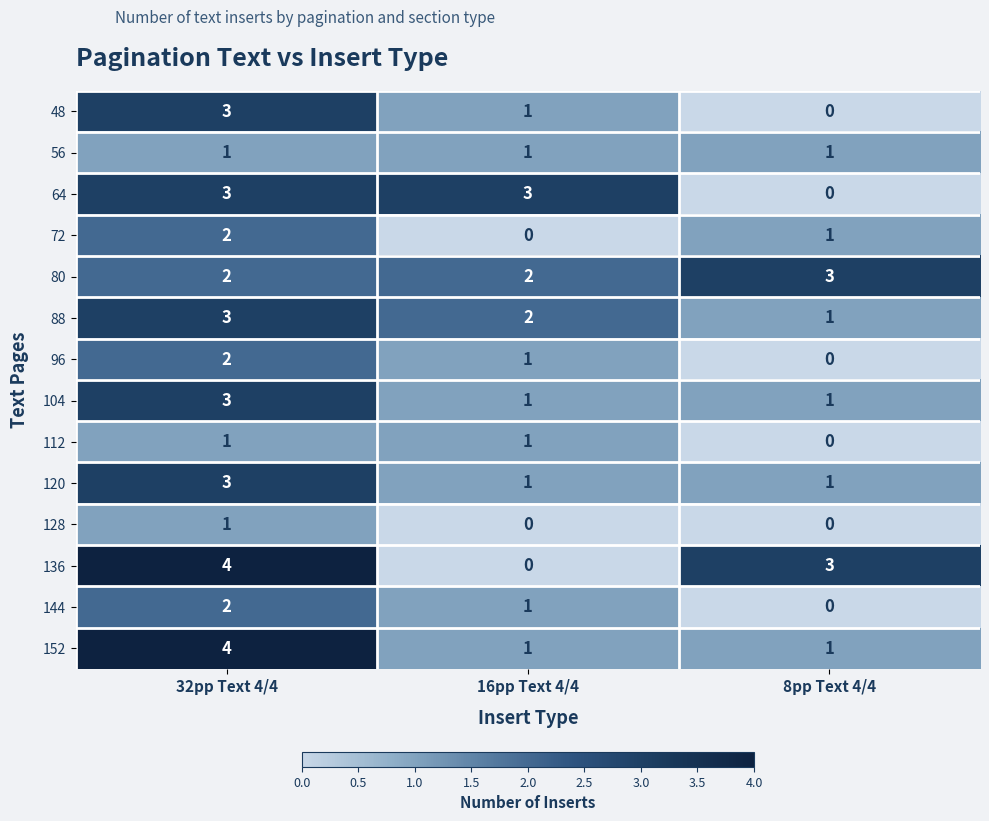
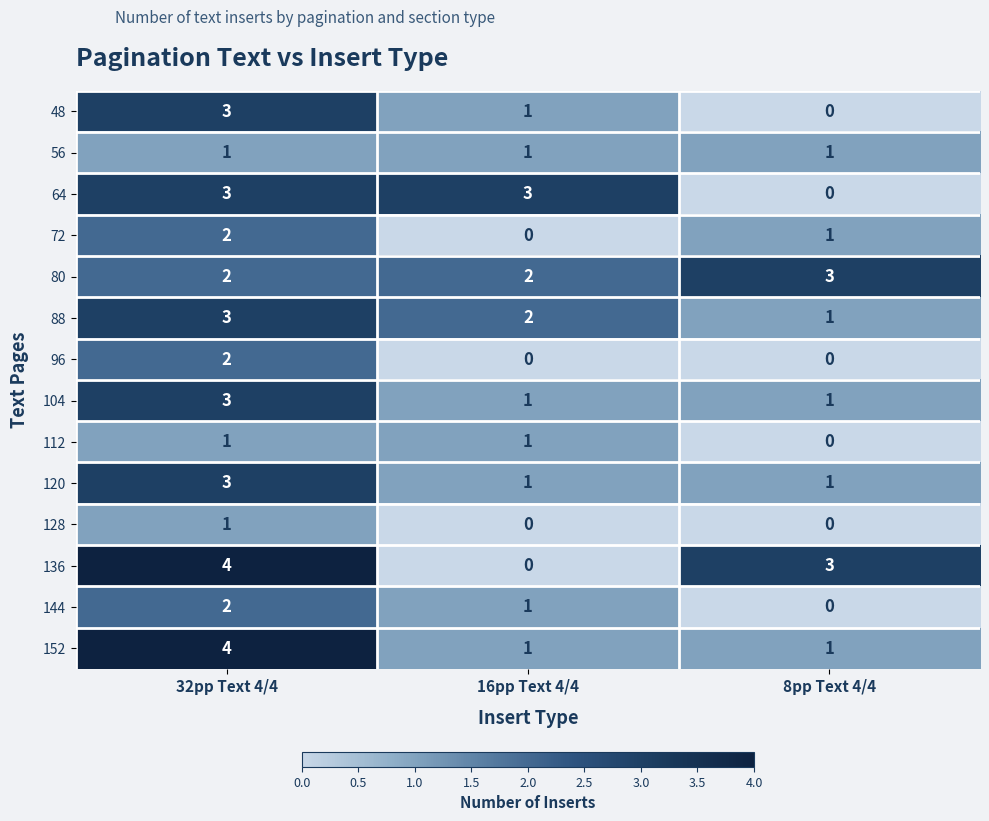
96, 16pp Text 4/4: 1 -> 0
